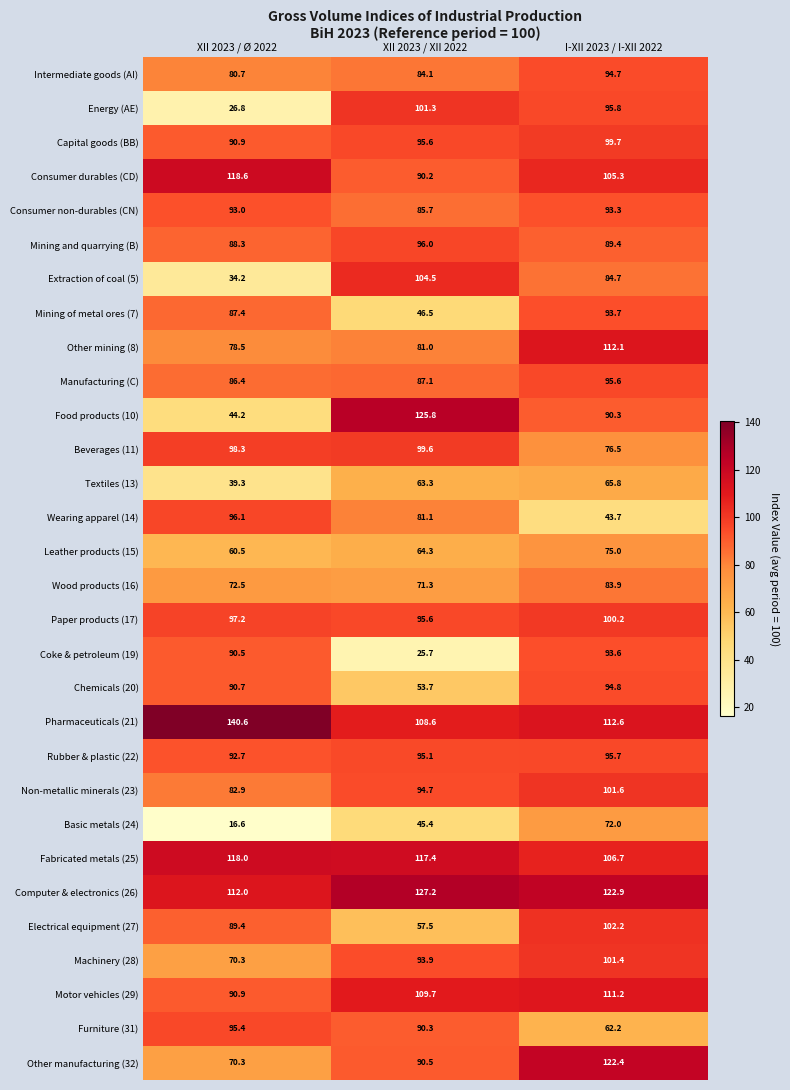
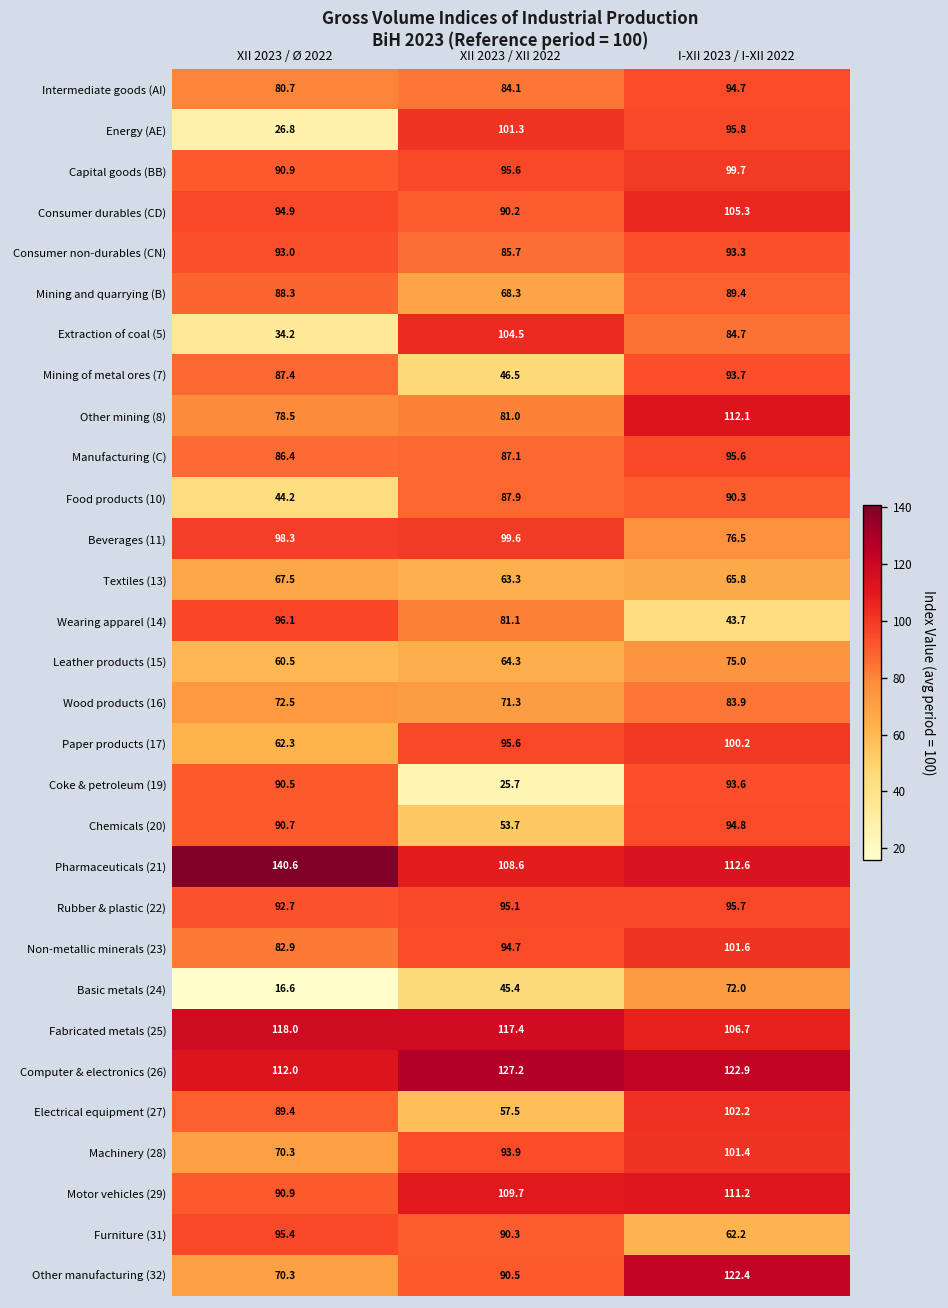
Consumer durables (CD), XII 2023 / Ø 2022: 118.6 -> 94.9
Mining and quarrying (B), XII 2023 / XII 2022: 96.0 -> 68.3
Food products (10), XII 2023 / XII 2022: 125.8 -> 87.9
Textiles (13), XII 2023 / Ø 2022: 39.3 -> 67.5
Paper products (17), XII 2023 / Ø 2022: 97.2 -> 62.3
